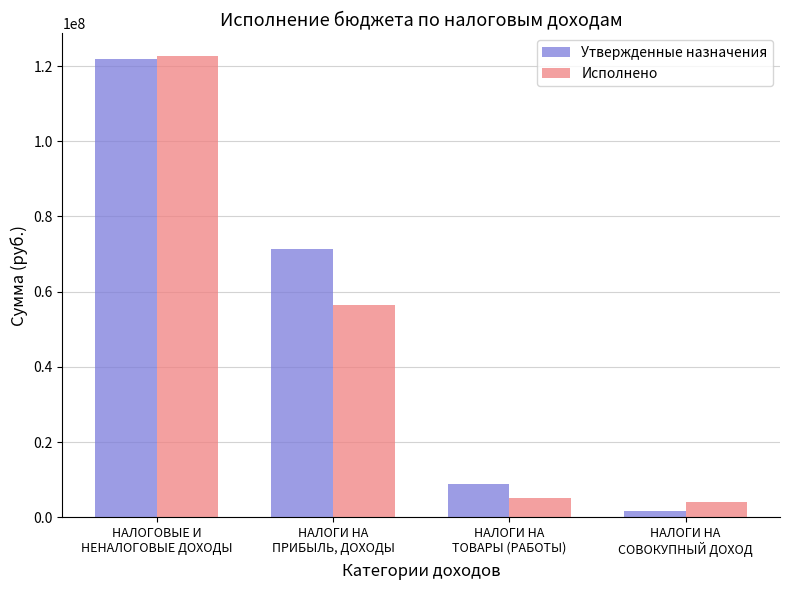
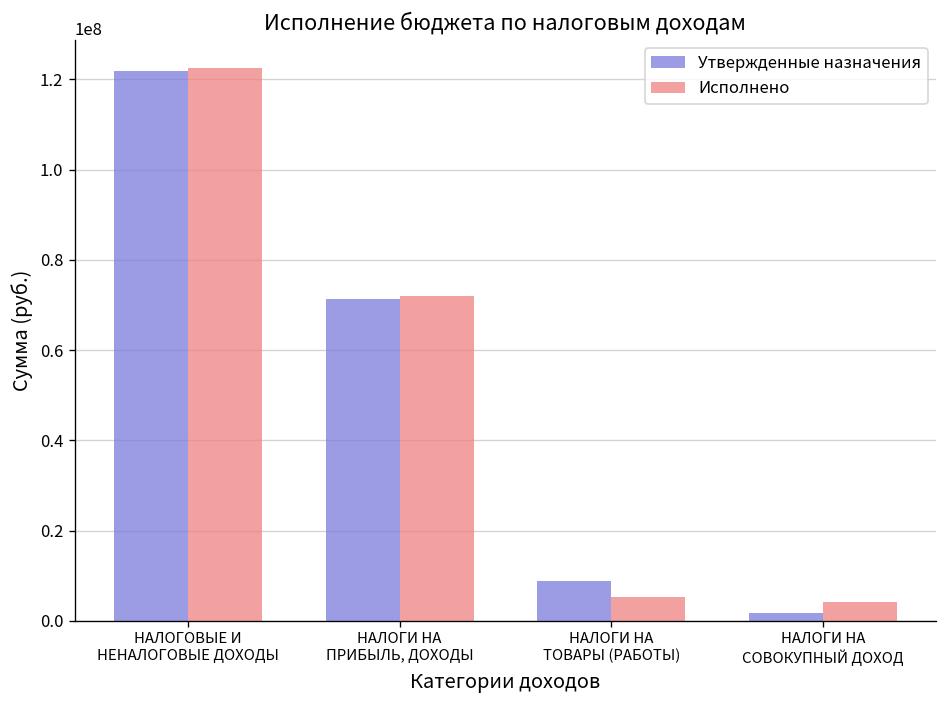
Исполнено, НАЛОГИ НА ПРИБЫЛЬ, ДОХОДЫ: 57000000 -> 72000000
